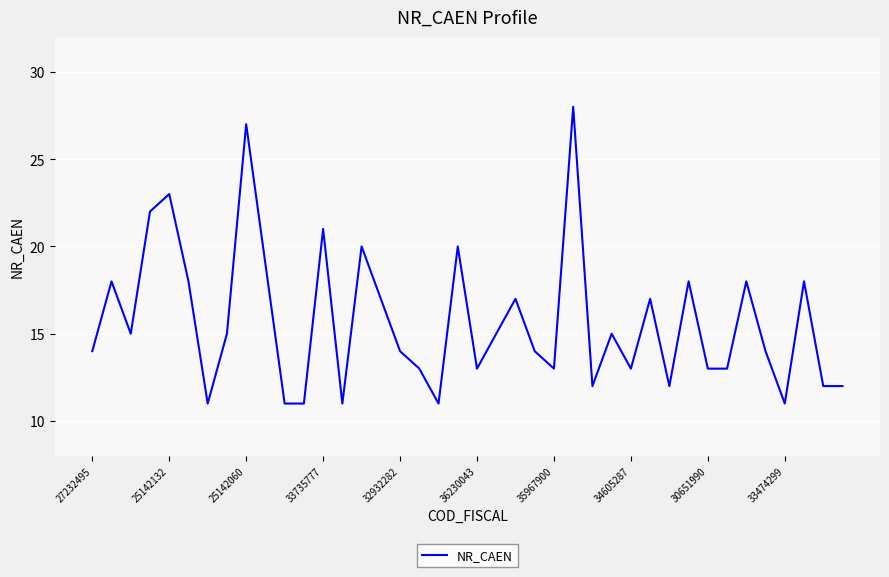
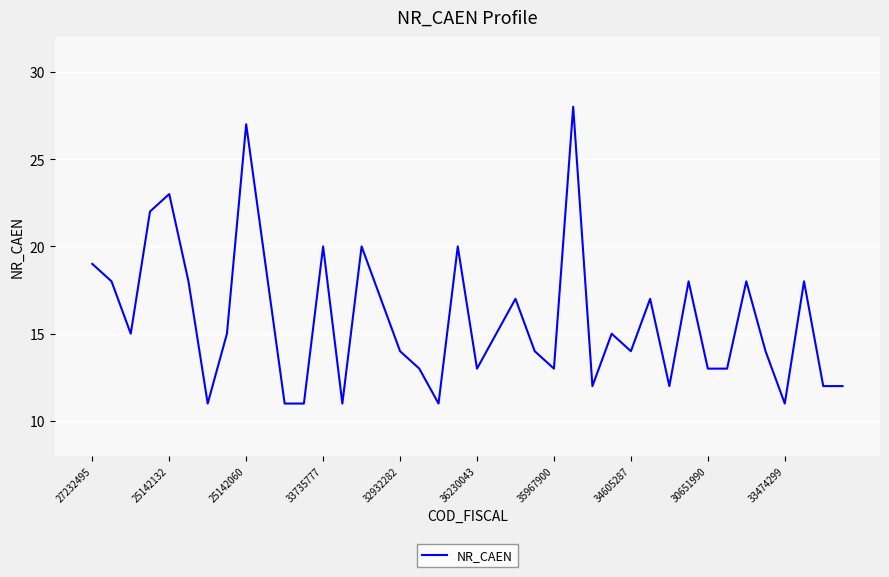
27232495: 14 -> 19
33735777: 21 -> 20
34605287: 13 -> 14
